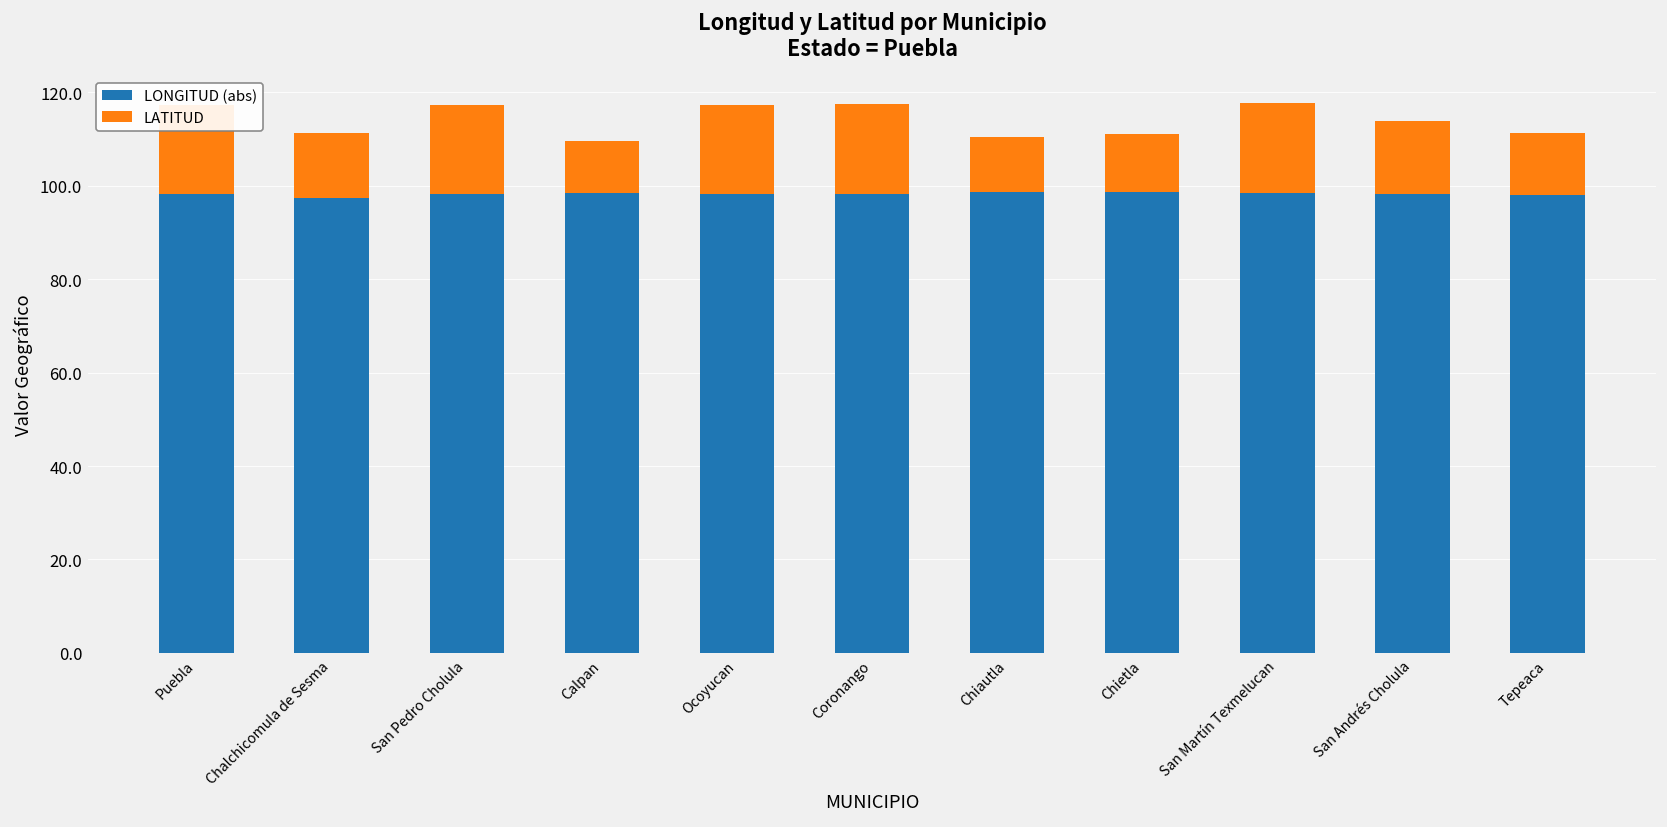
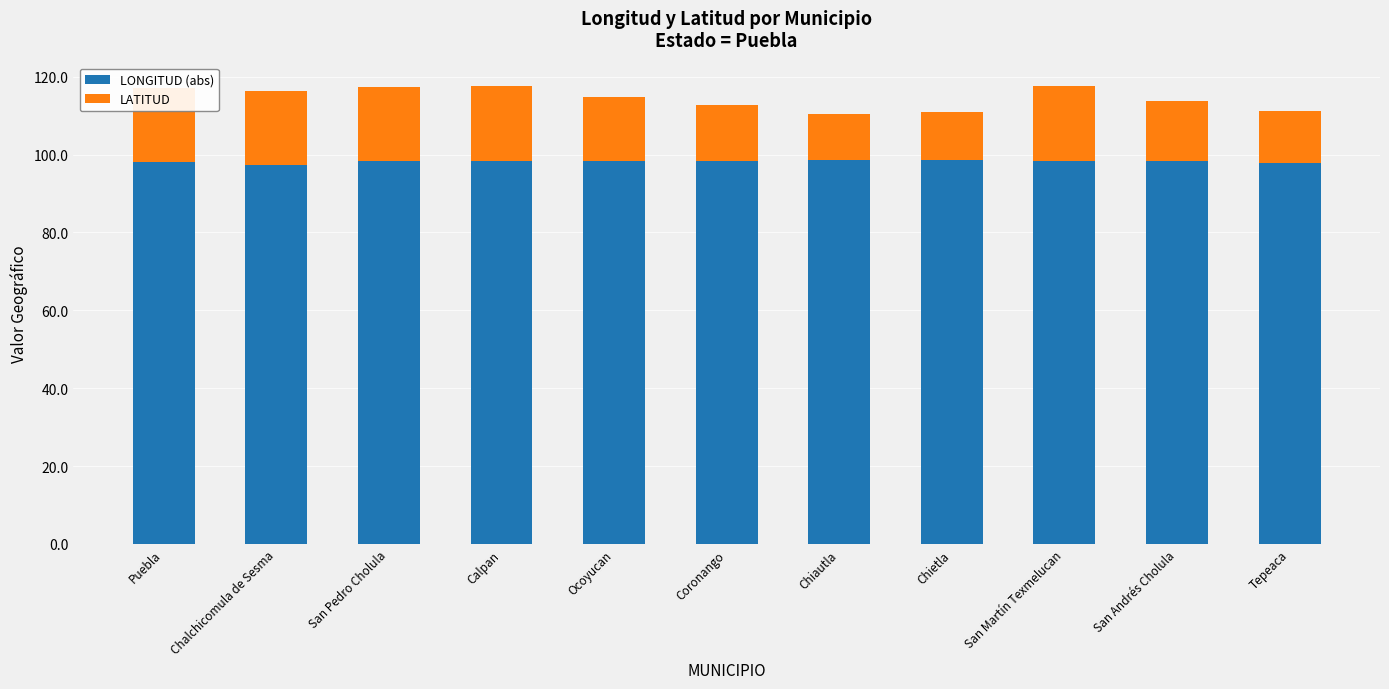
LATITUD, Chalchicomula de Sesma: 14 -> 19
LATITUD, Calpan: 11 -> 19
LATITUD, Ocoyucan: 19 -> 16
LATITUD, Coronango: 19 -> 14
